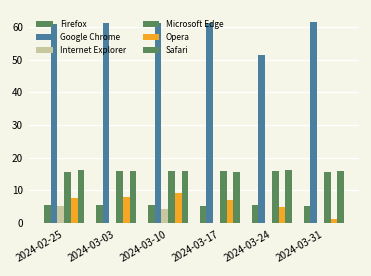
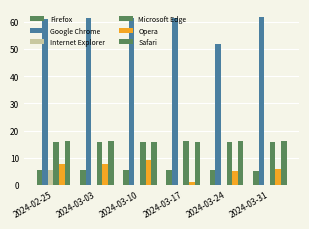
Internet Explorer, 2024-03-10: 4 -> 0
Opera, 2024-03-17: 7 -> 1
Opera, 2024-03-31: 1 -> 6
